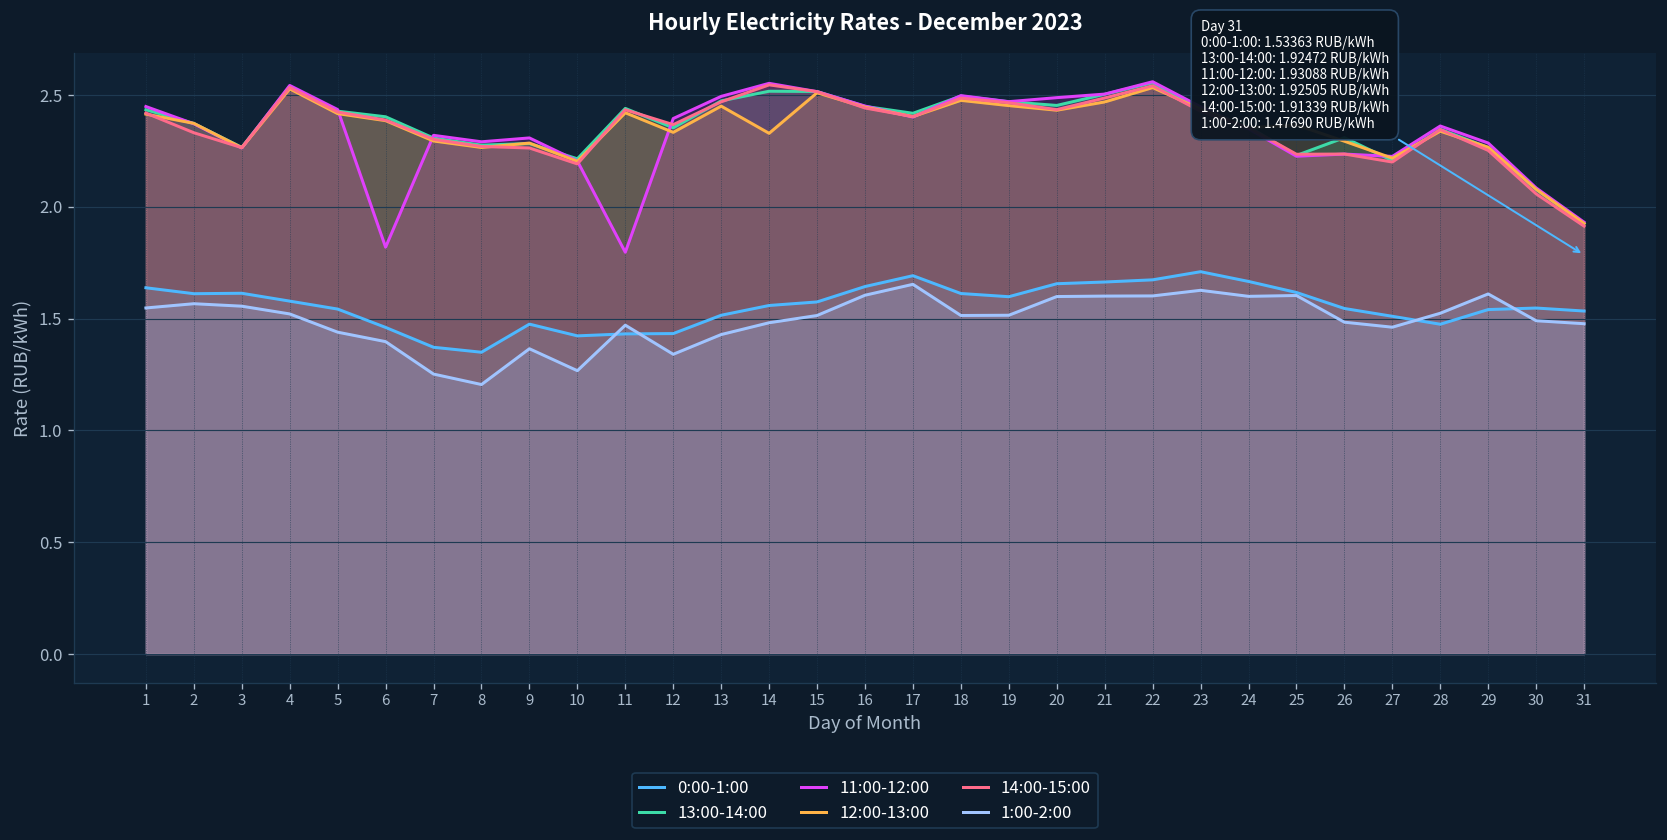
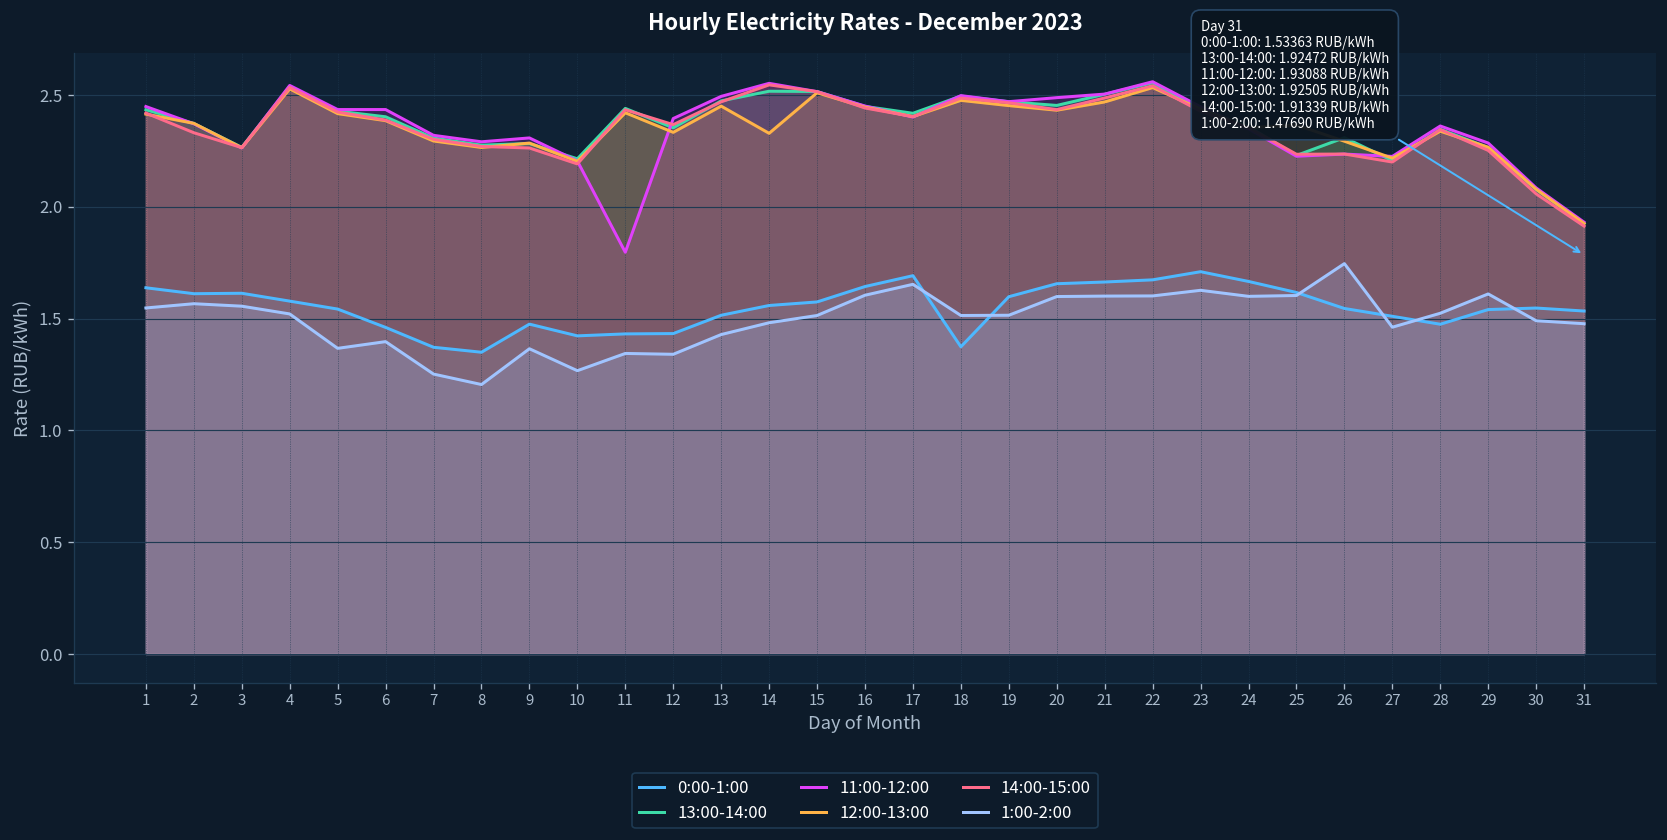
1:00-2:00, 5: 1.44 -> 1.37
11:00-12:00, 6: 1.82 -> 2.43
1:00-2:00, 11: 1.47 -> 1.34
0:00-1:00, 18: 1.61 -> 1.37
1:00-2:00, 26: 1.48 -> 1.75
